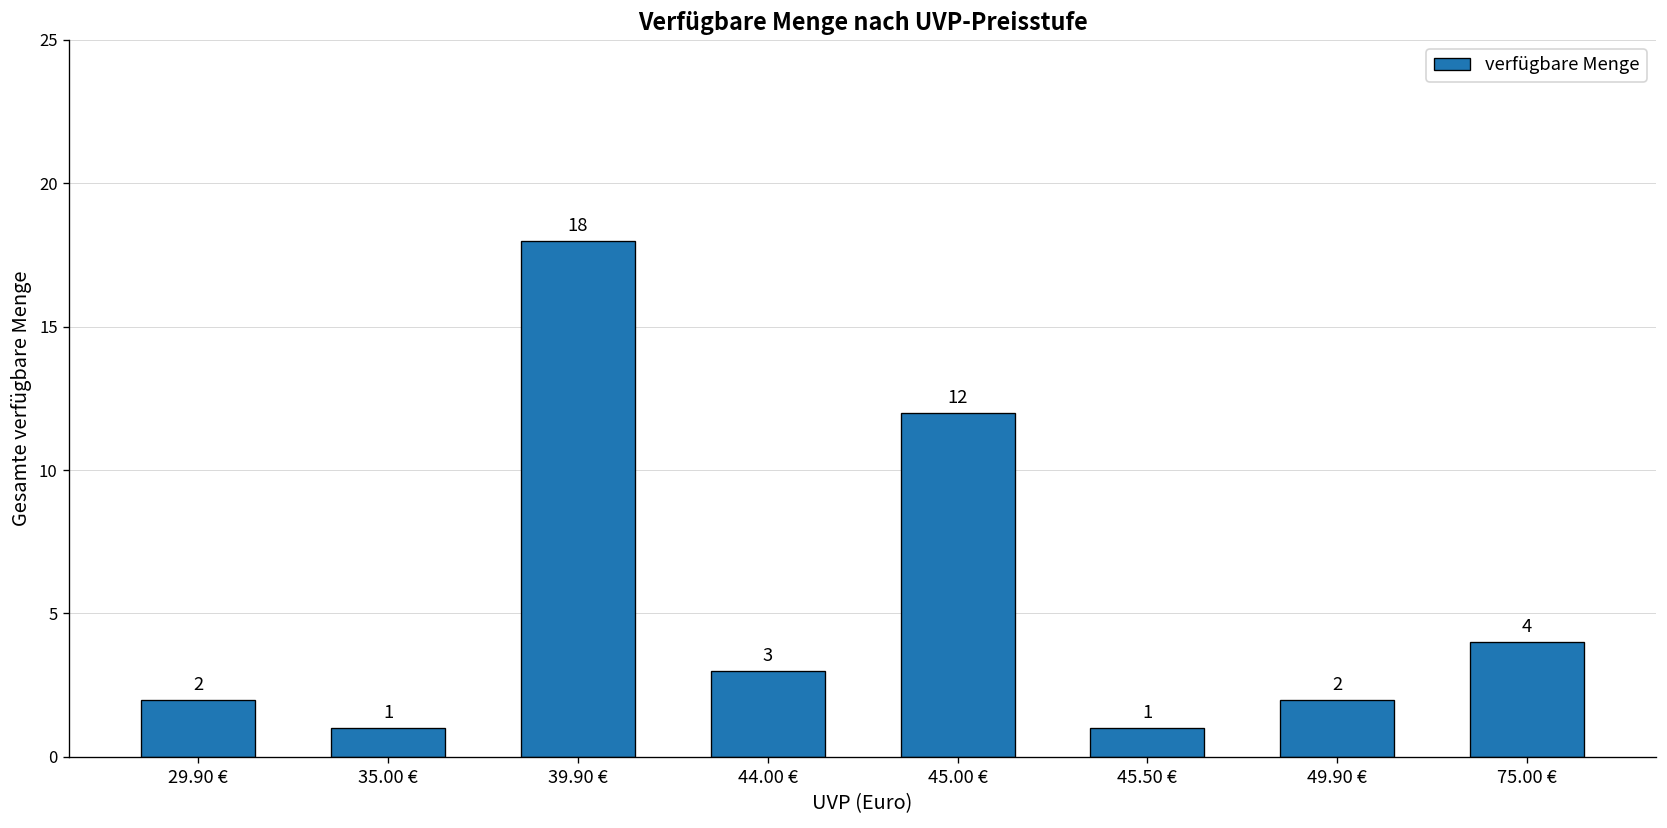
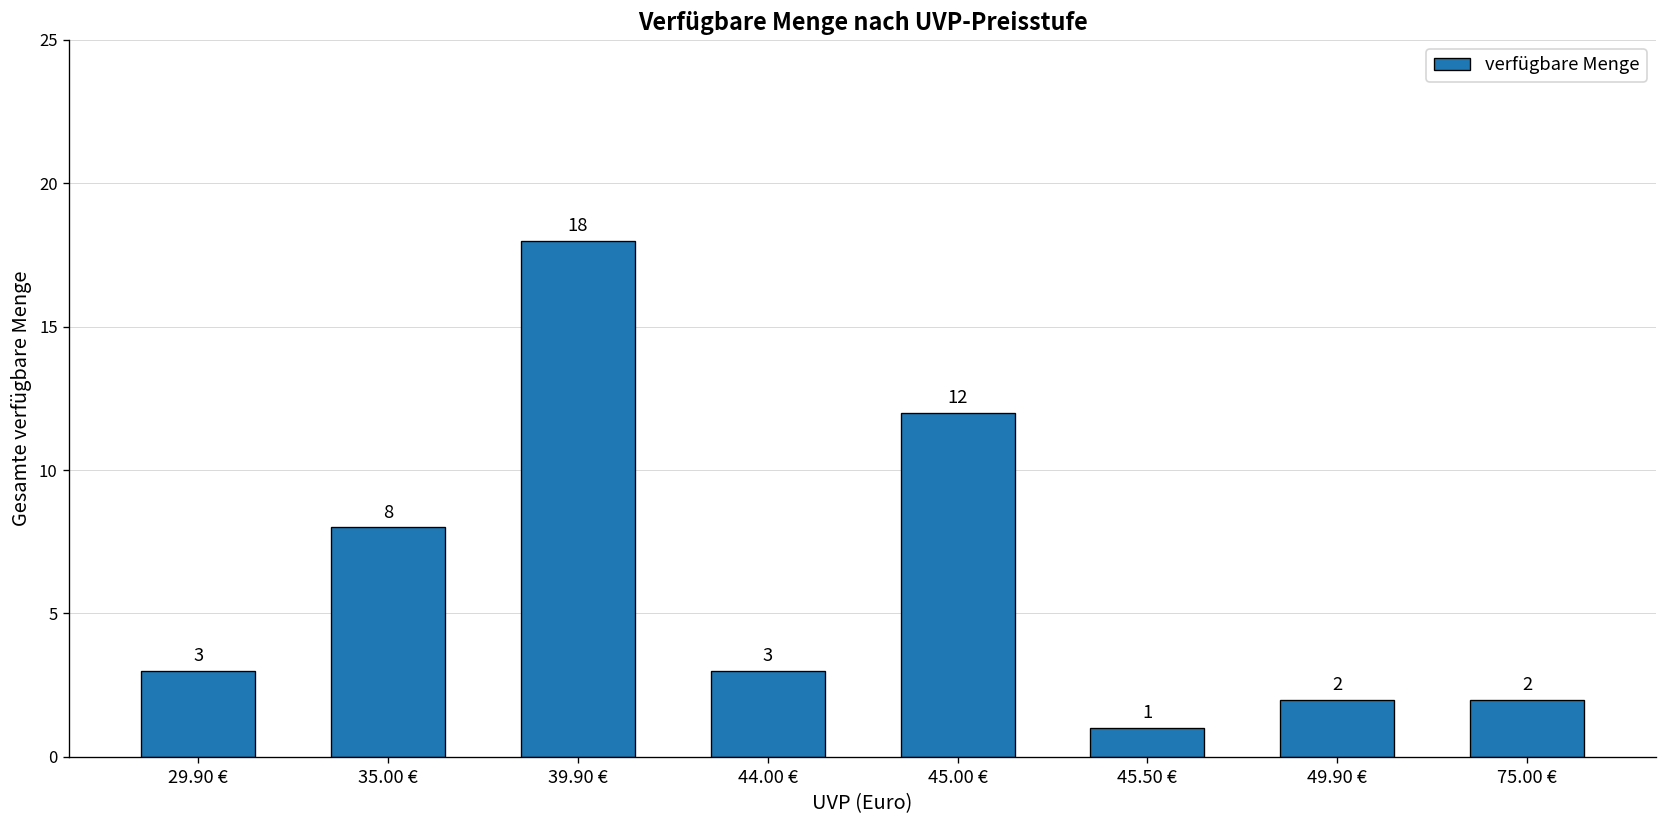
29.90 €: 2 -> 3
35.00 €: 1 -> 8
75.00 €: 4 -> 2
